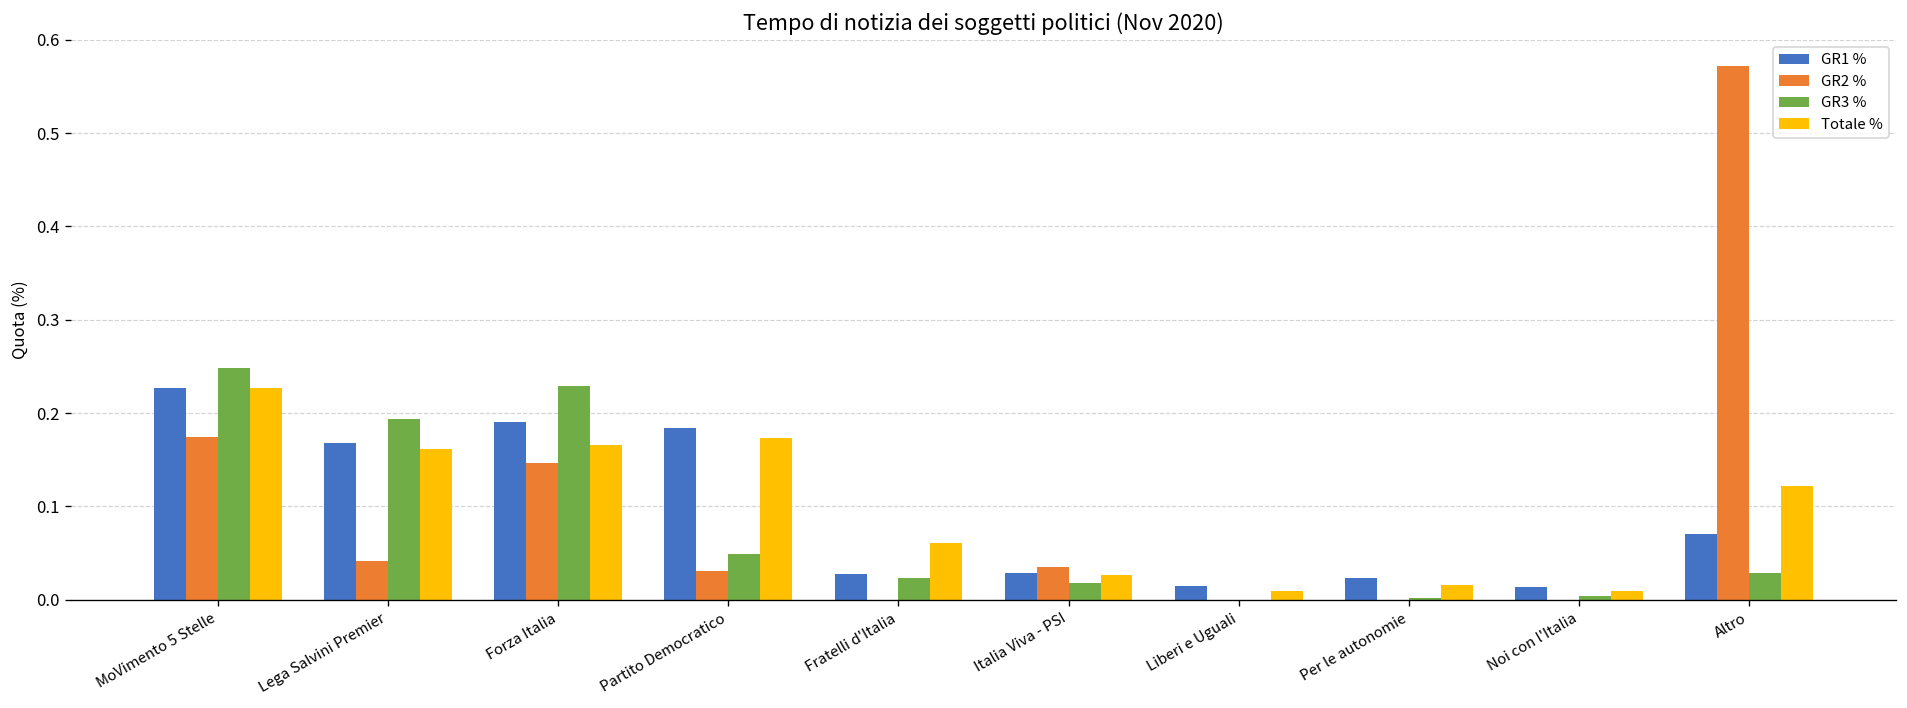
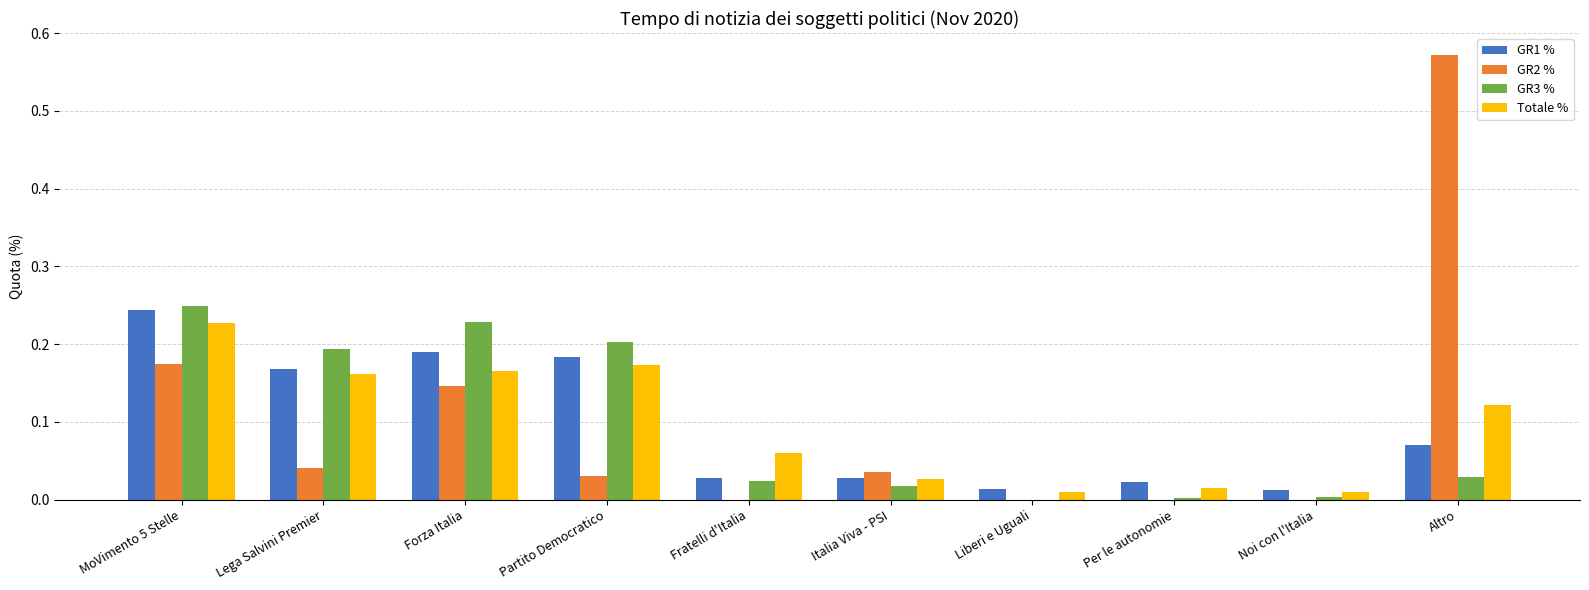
GR1 %, MoVimento 5 Stelle: 0.23 -> 0.24
GR3 %, Partito Democratico: 0.05 -> 0.20
